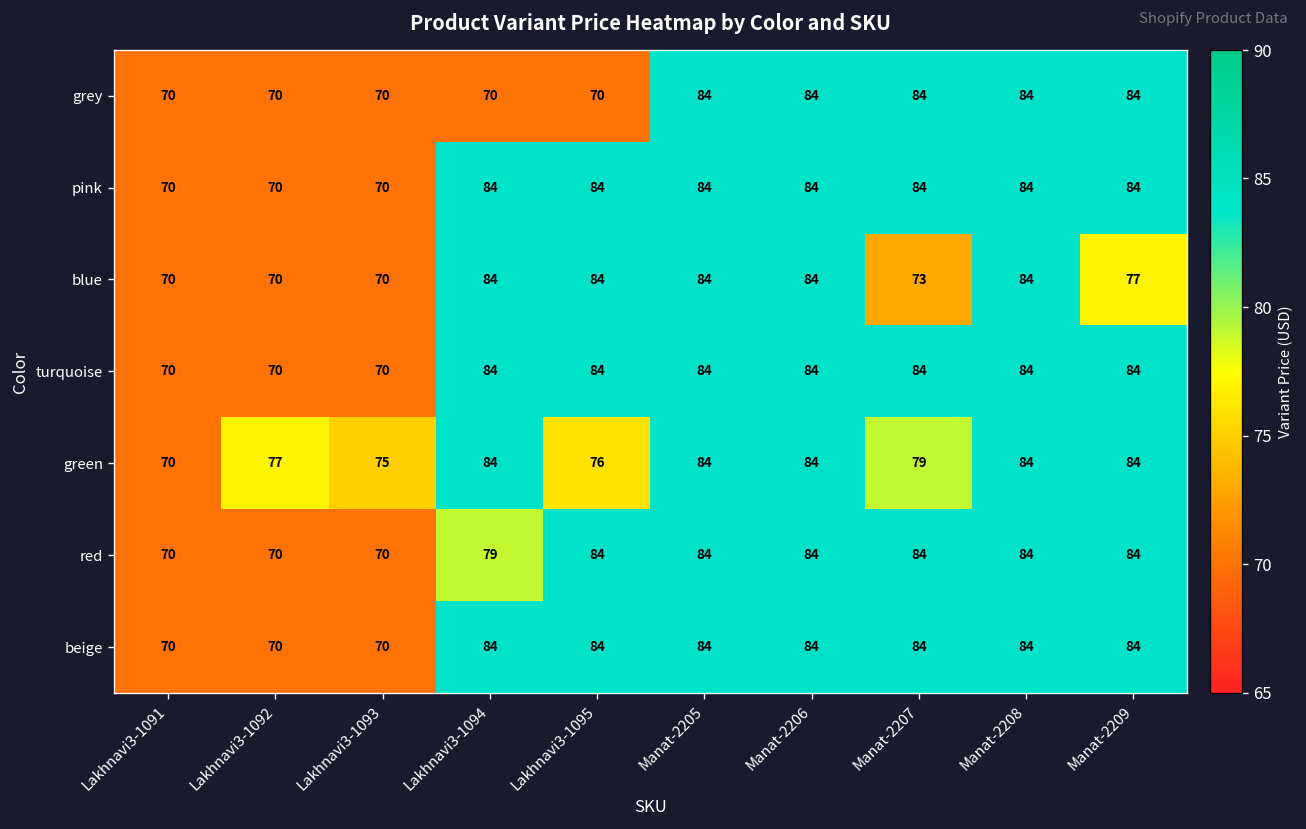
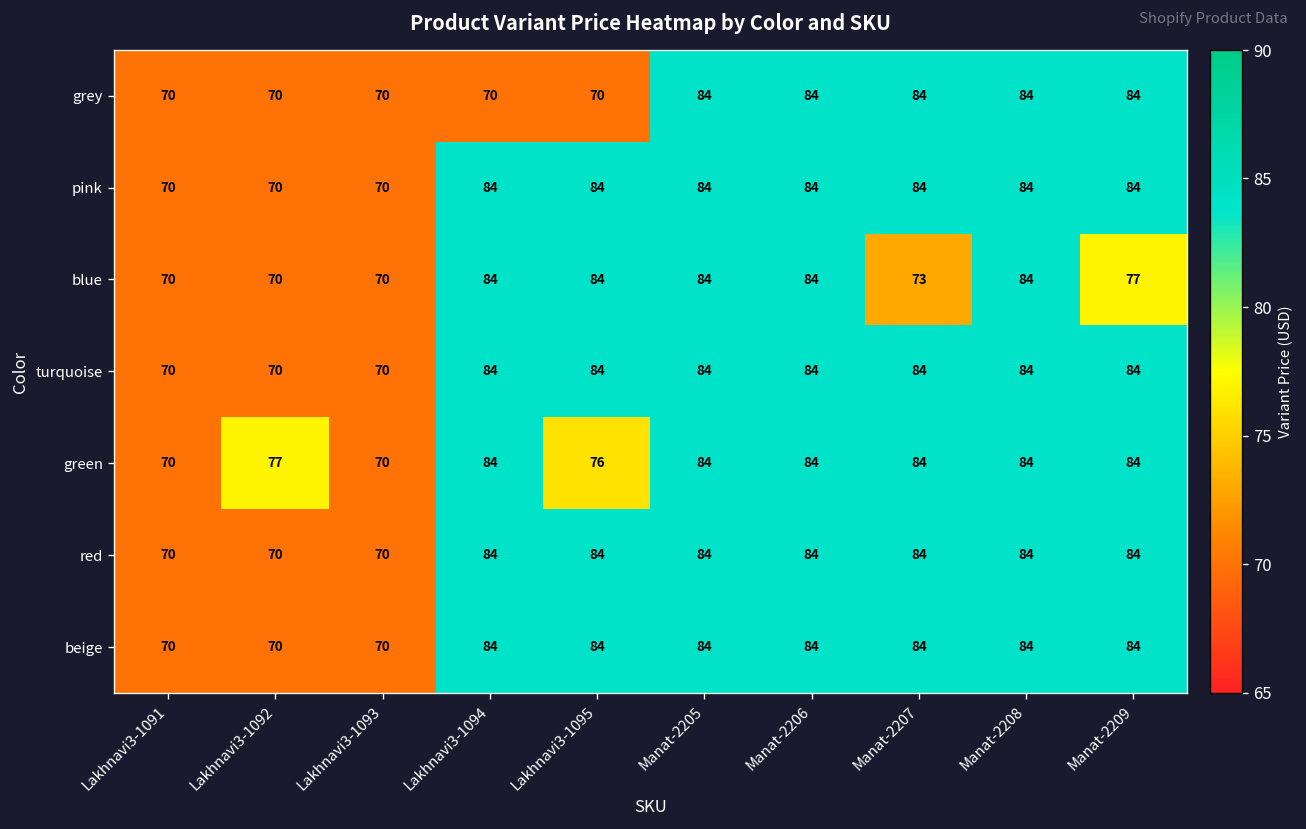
green, Lakhnavi3-1093: 75 -> 70
green, Manat-2207: 79 -> 84
red, Lakhnavi3-1094: 79 -> 84
